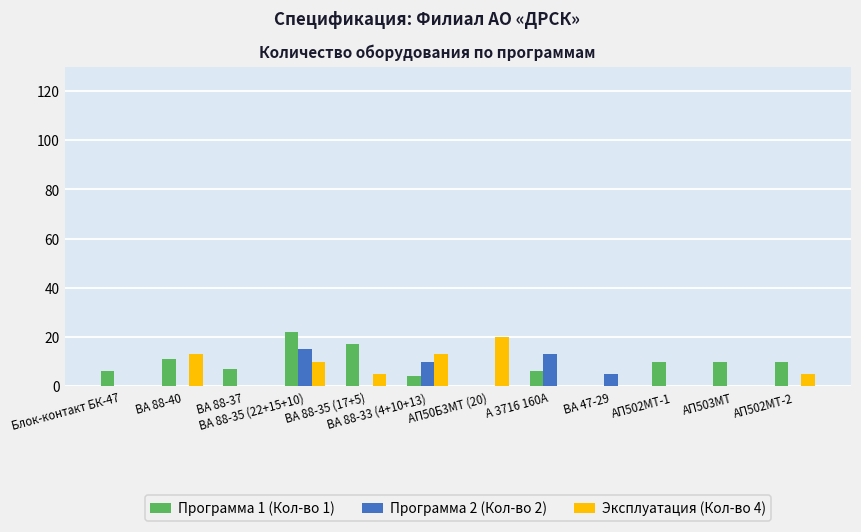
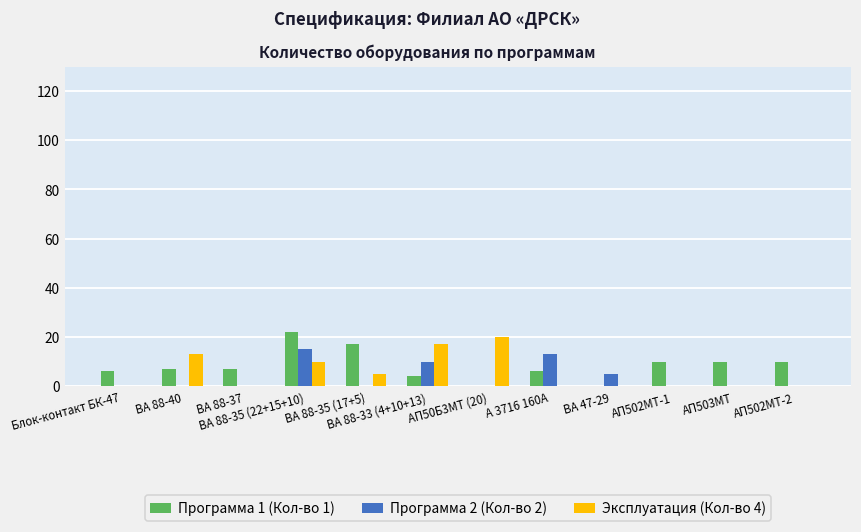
Программа 1 (Кол-во 1), ВА 88-40: 11 -> 7
Эксплуатация (Кол-во 4), ВА 88-33 (4+10+13): 13 -> 17
Эксплуатация (Кол-во 4), АП502МТ-2: 5 -> 0
